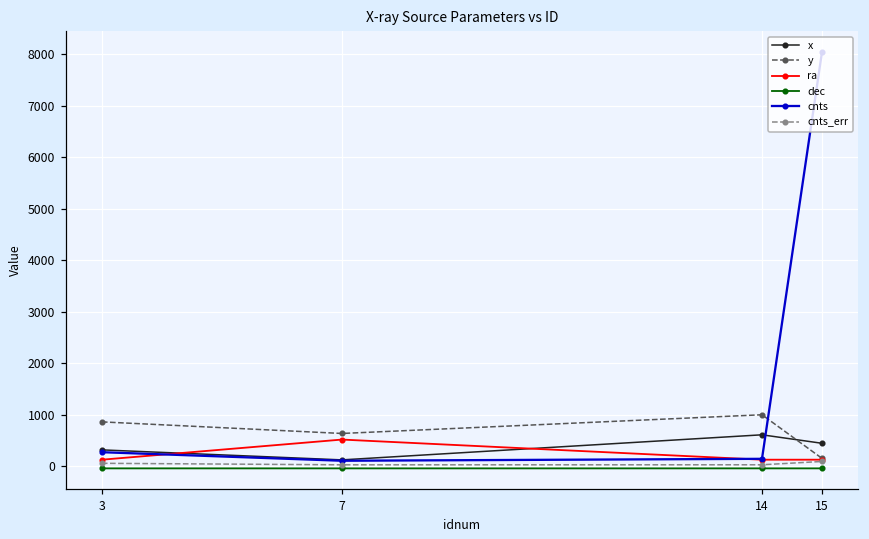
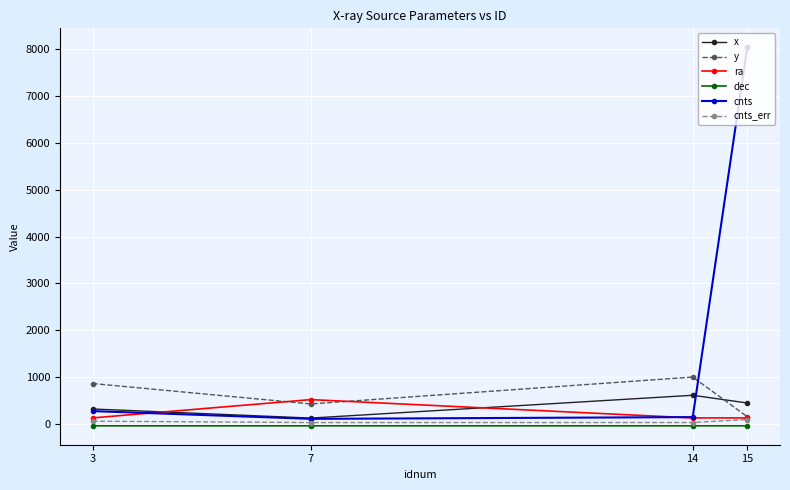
y, 7: 600 -> 400
